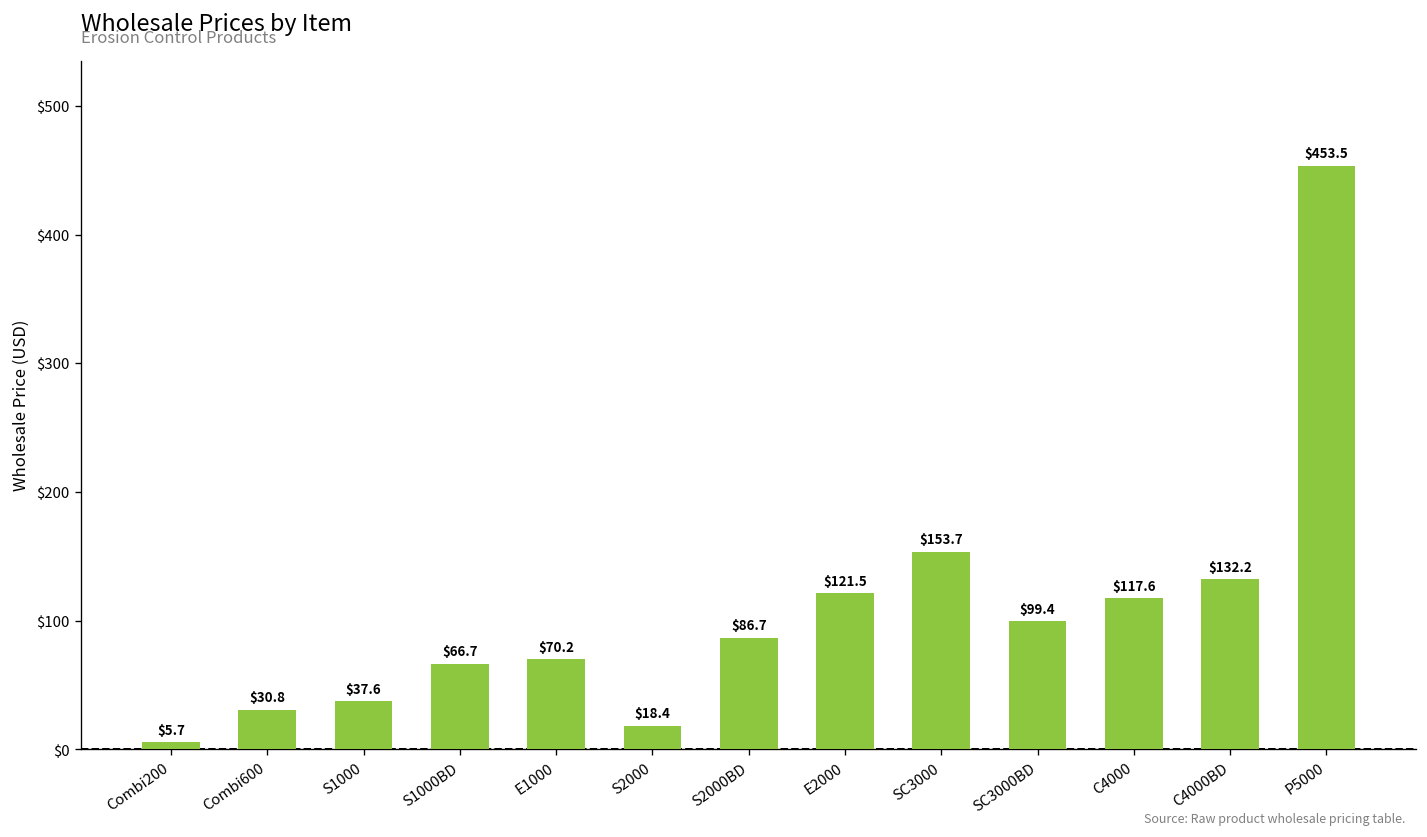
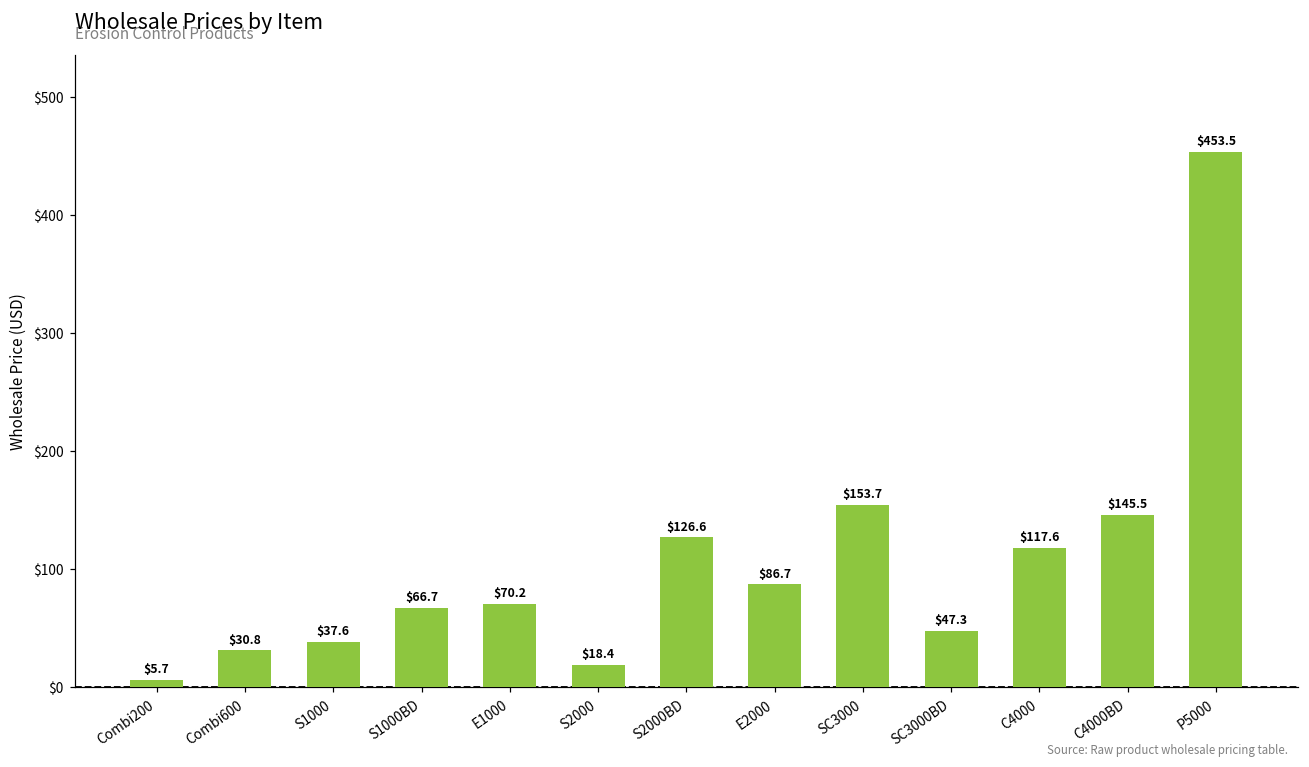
S2000BD: $86.7 -> $126.6
E2000: $121.5 -> $86.7
SC3000BD: $99.4 -> $47.3
C4000BD: $132.2 -> $145.5
